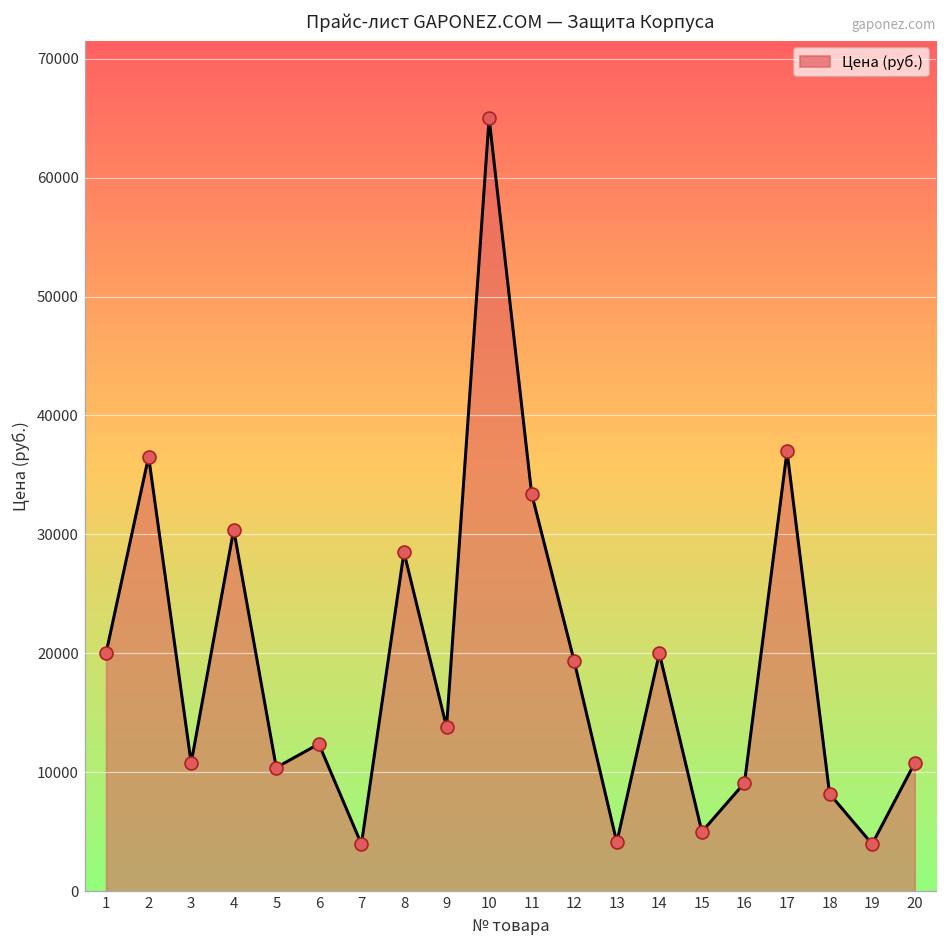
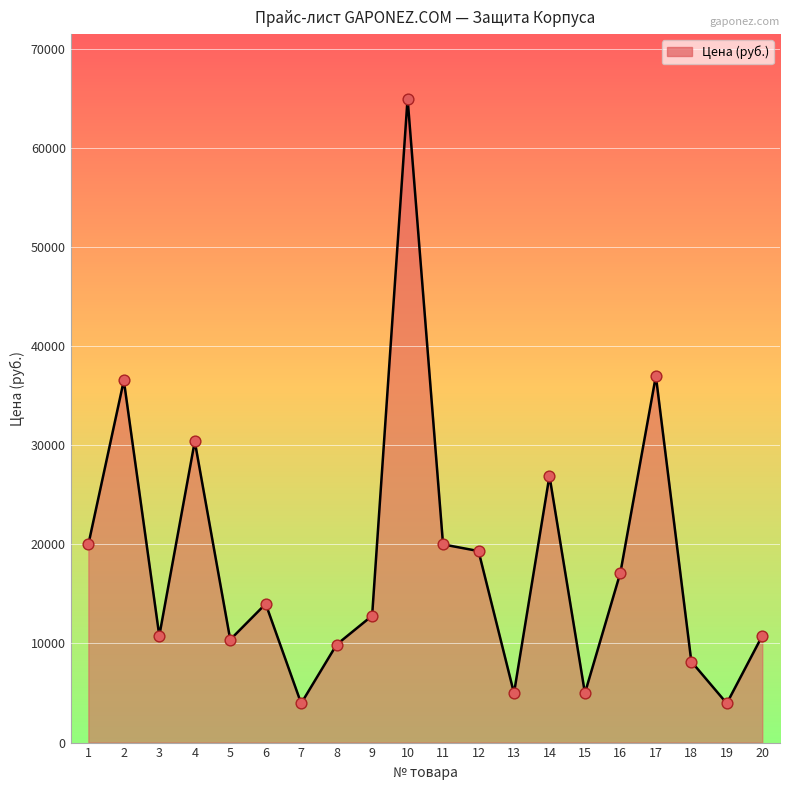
6: 12000 -> 14000
8: 29000 -> 10000
9: 14000 -> 13000
11: 33000 -> 20000
13: 4000 -> 5000
14: 20000 -> 27000
16: 9000 -> 17000
